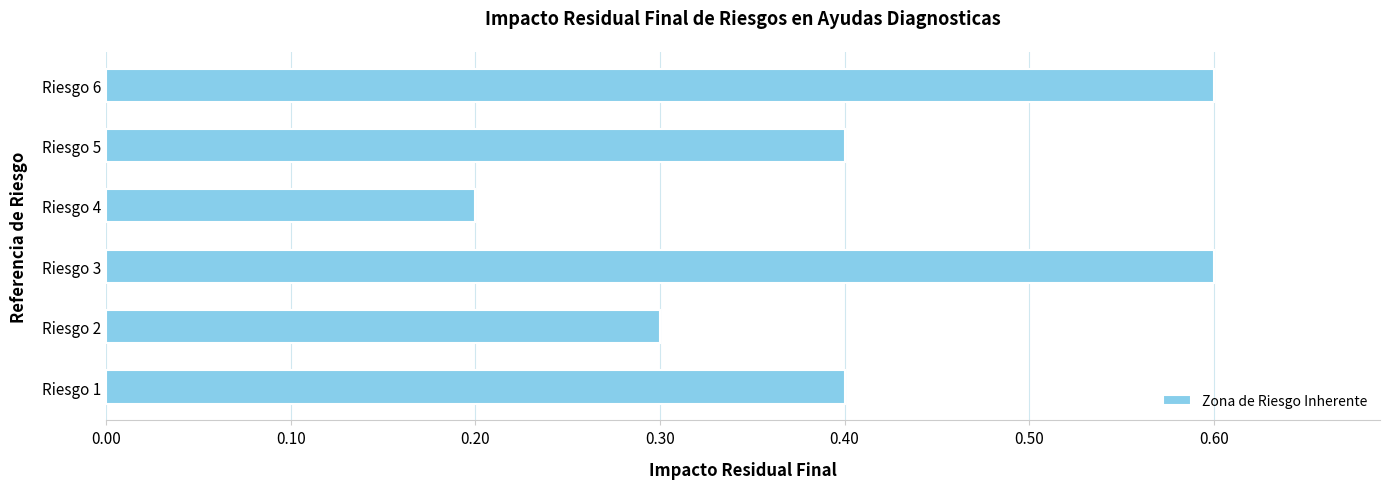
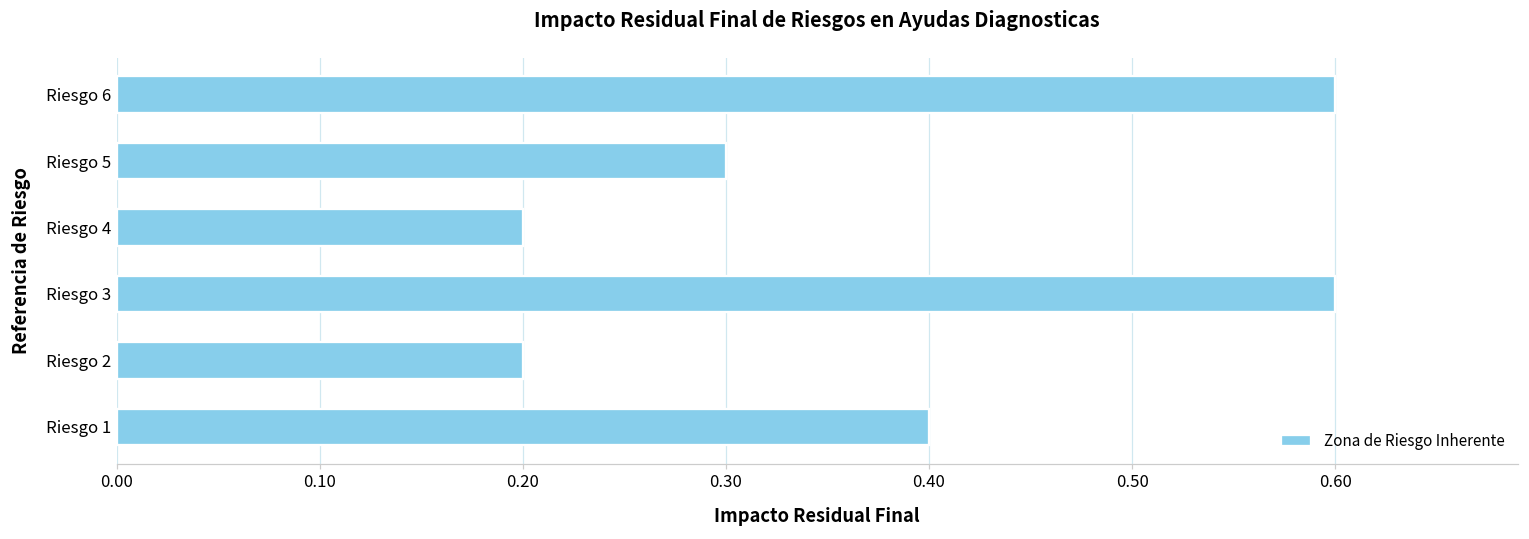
Riesgo 5: 0.4 -> 0.3
Riesgo 2: 0.3 -> 0.2
